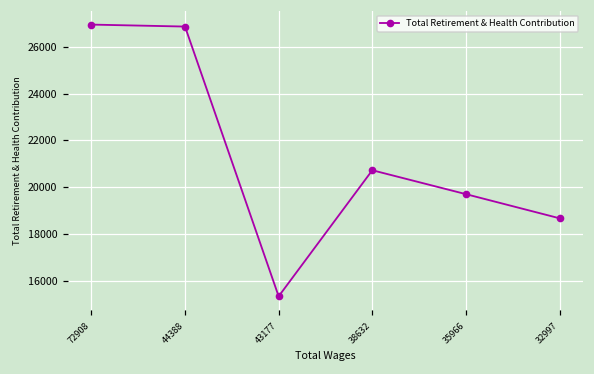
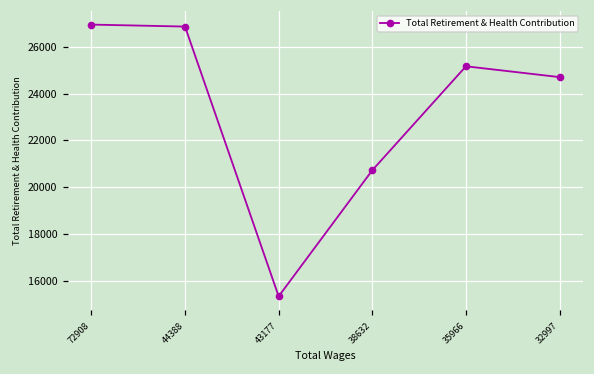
35966: 19700 -> 25200
32997: 18700 -> 24700
